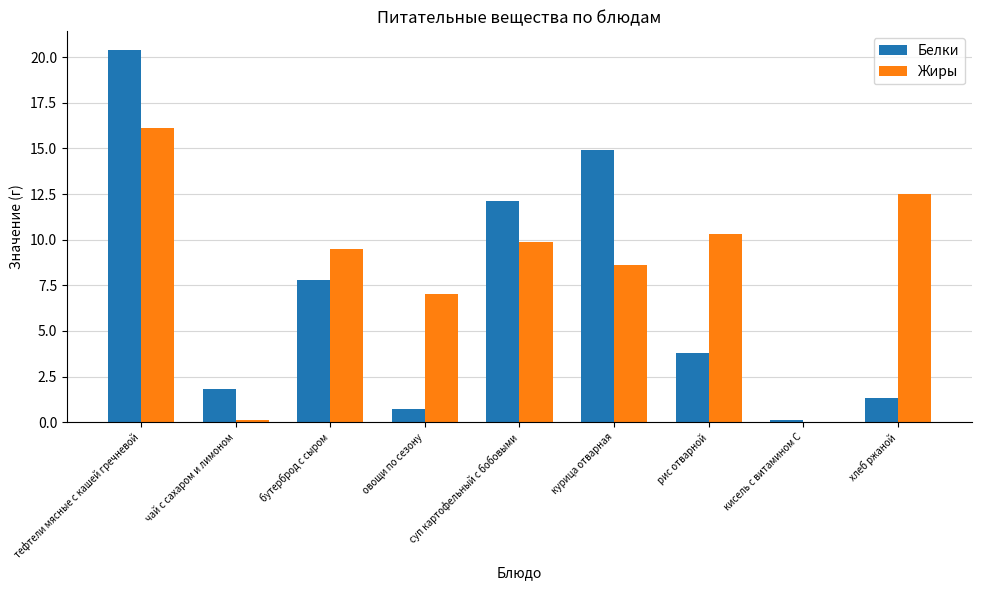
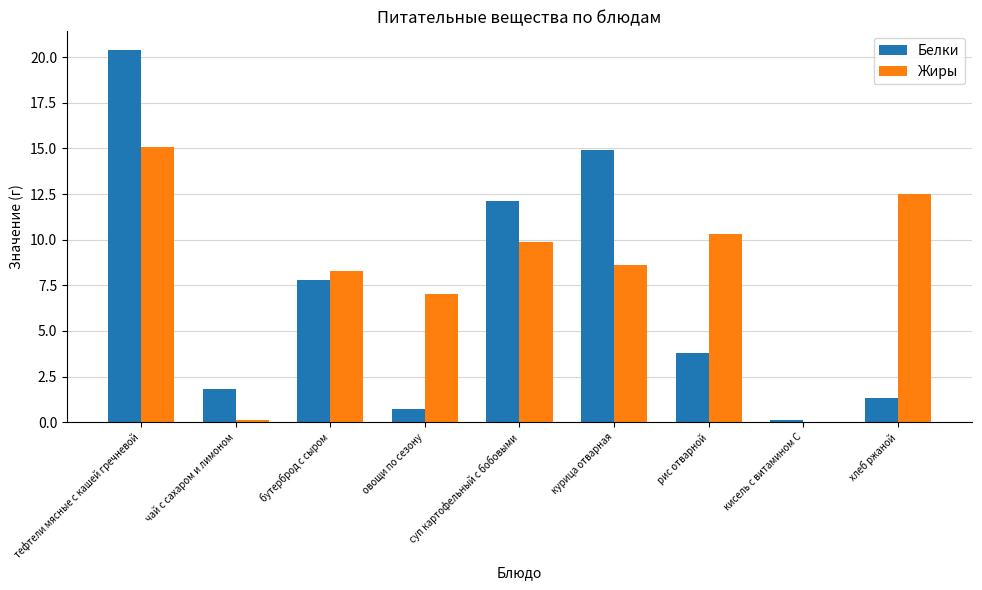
Жиры, тефтели мясные с кашей гречневой: 16.1 -> 15.1
Жиры, бутерброд с сыром: 9.5 -> 8.3
